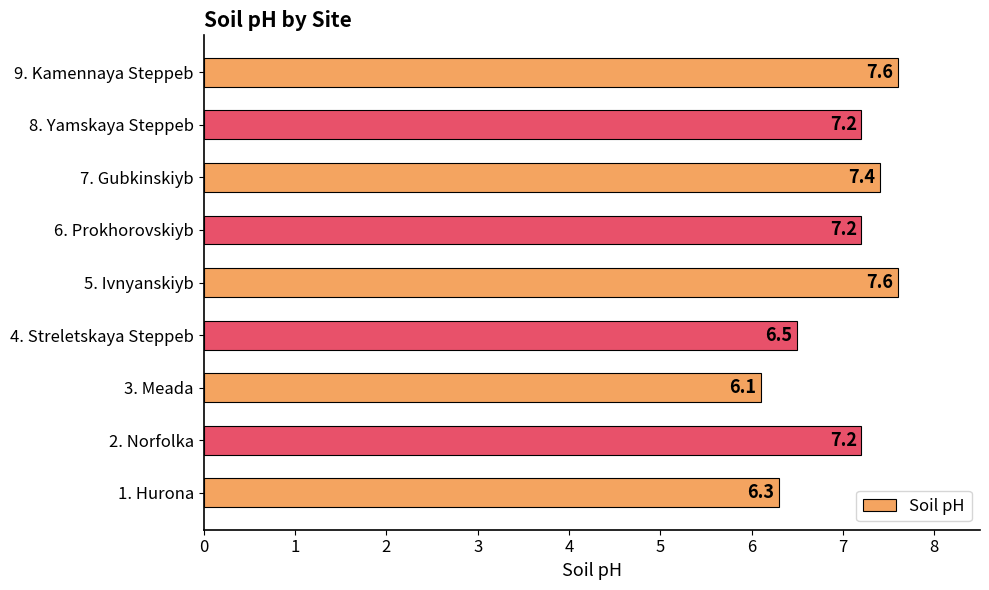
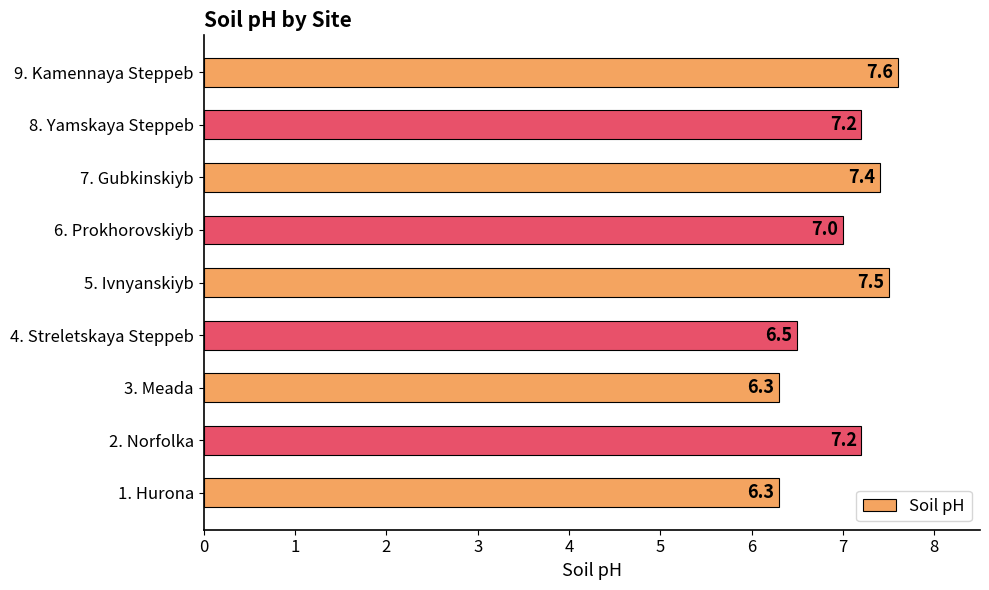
6. Prokhorovskiyb: 7.2 -> 7.0
5. Ivnyanskiyb: 7.6 -> 7.5
3. Meada: 6.1 -> 6.3
